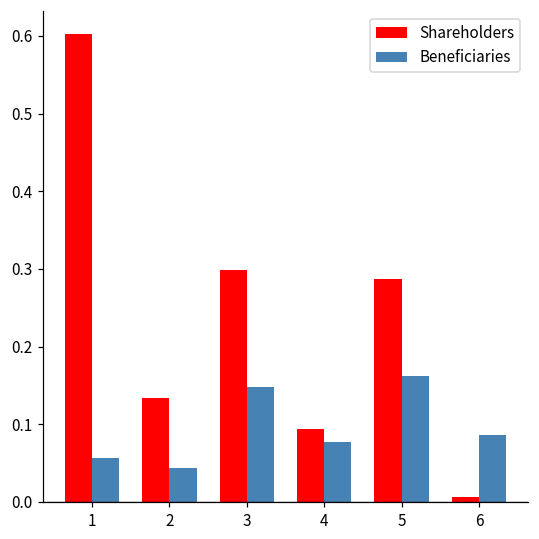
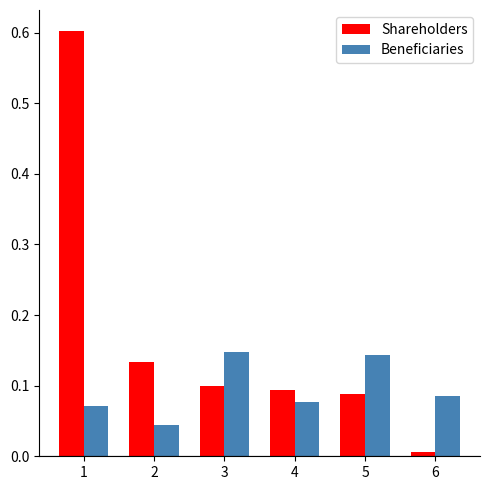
Beneficiaries, 1: 0.06 -> 0.07
Shareholders, 3: 0.30 -> 0.10
Shareholders, 5: 0.29 -> 0.09
Beneficiaries, 5: 0.16 -> 0.14
